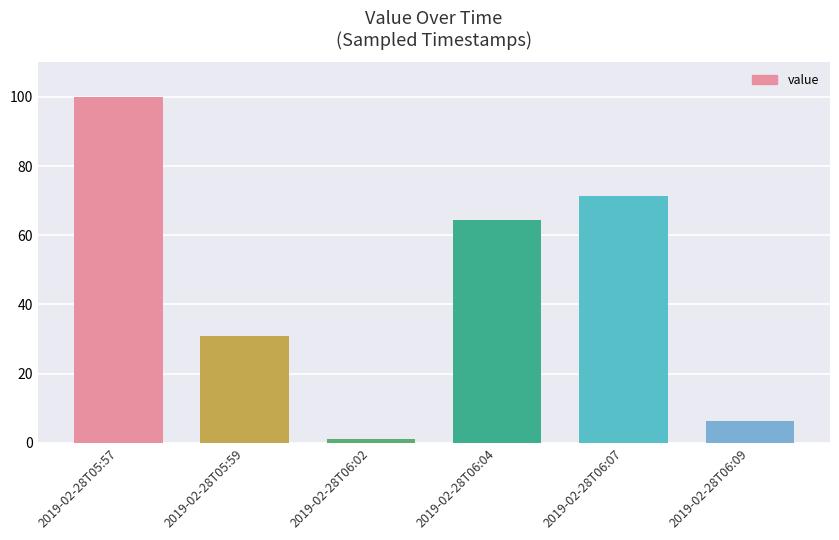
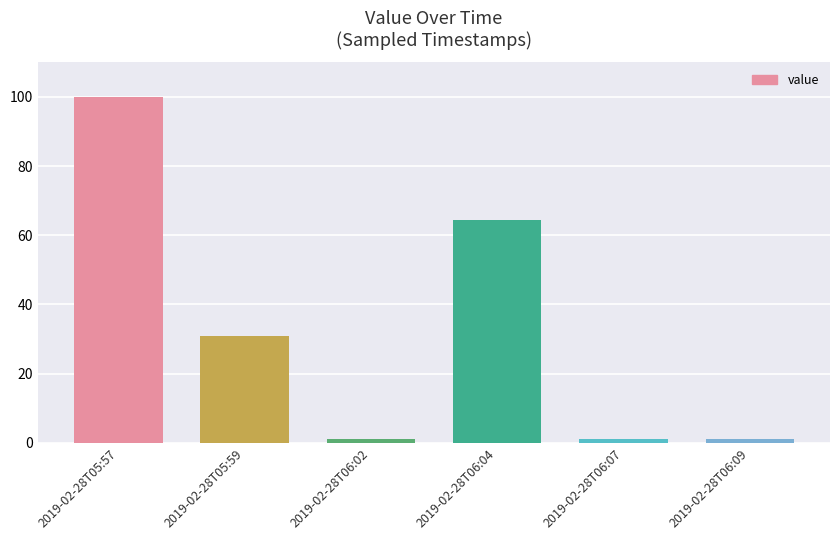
2019-02-28T06:07: 71 -> 1
2019-02-28T06:09: 6 -> 1
